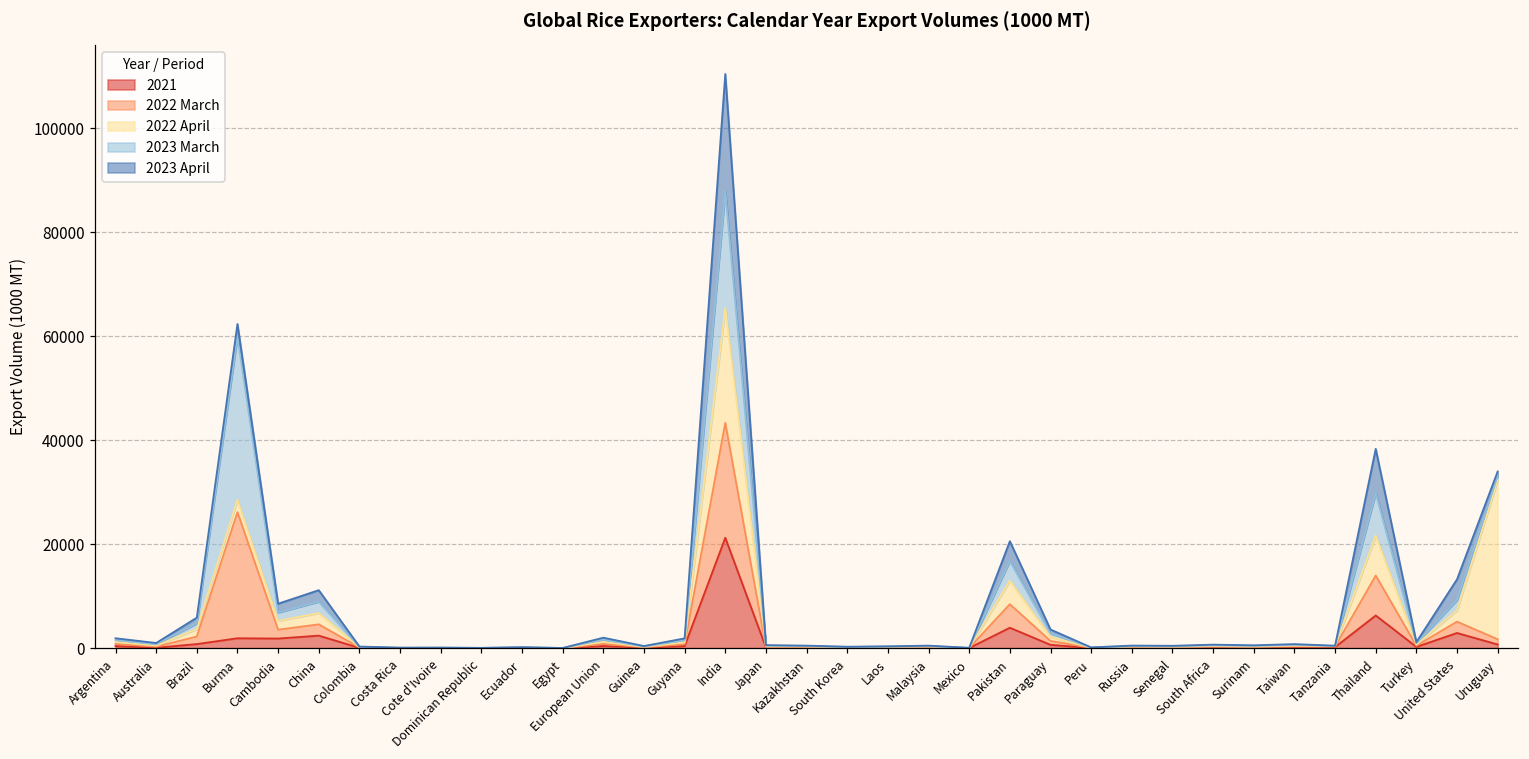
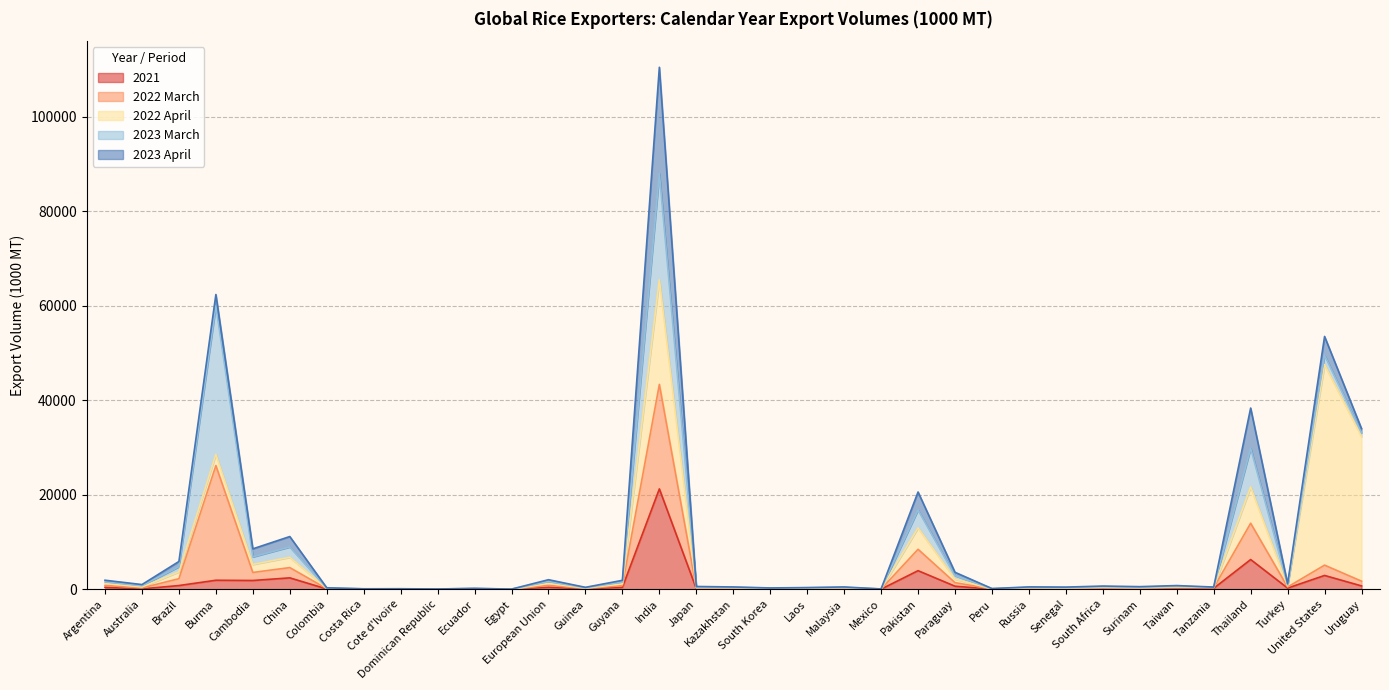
2022 April, United States: 2000 -> 42000
